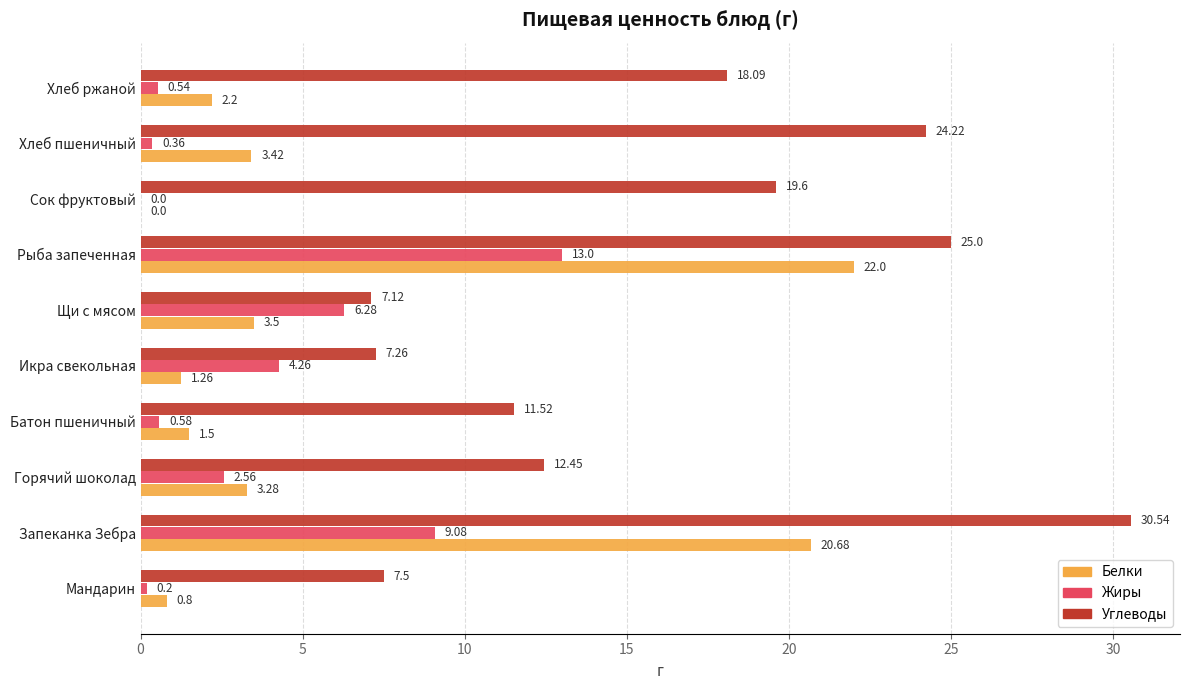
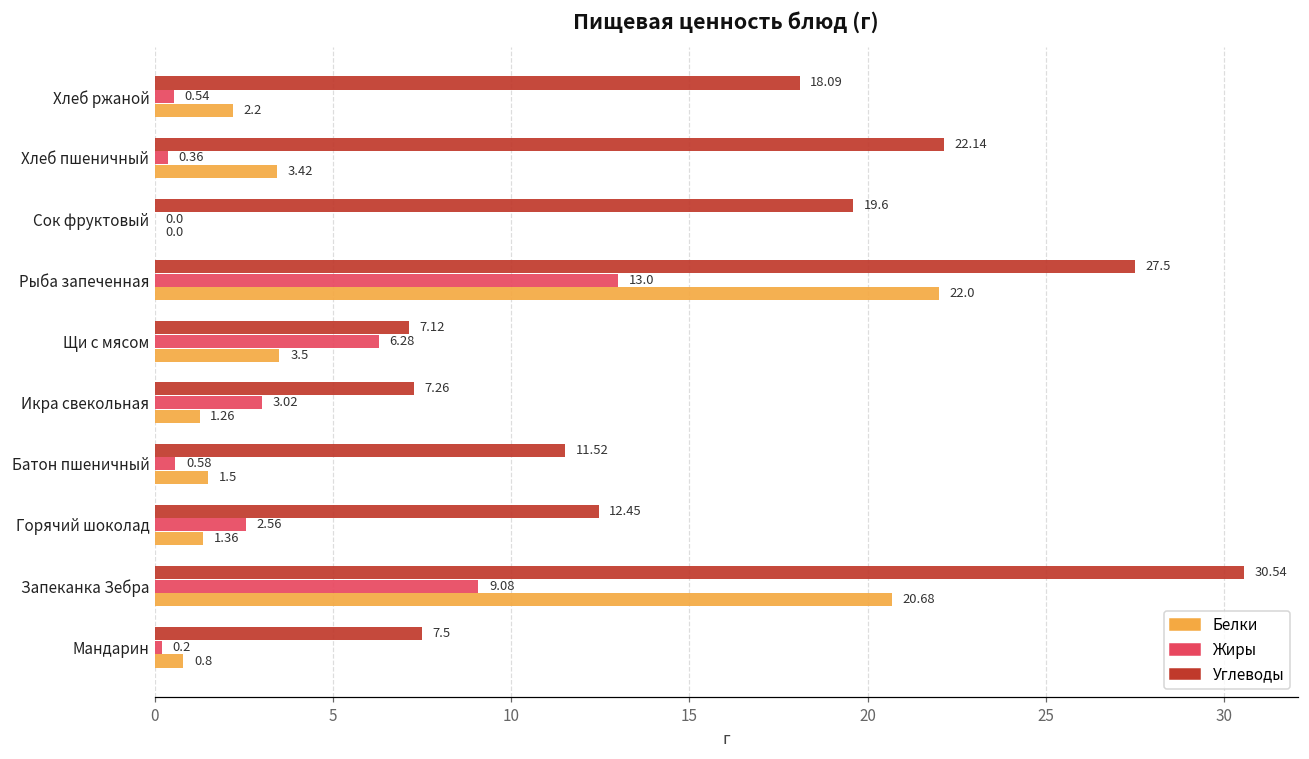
Углеводы, Хлеб пшеничный: 24.22 -> 22.14
Углеводы, Рыба запеченная: 25.0 -> 27.5
Жиры, Икра свекольная: 4.26 -> 3.02
Белки, Горячий шоколад: 3.28 -> 1.36
